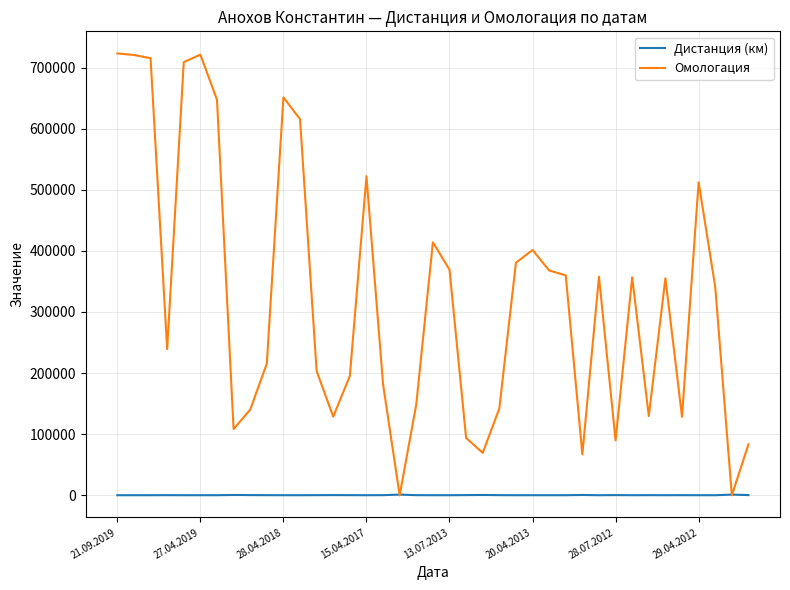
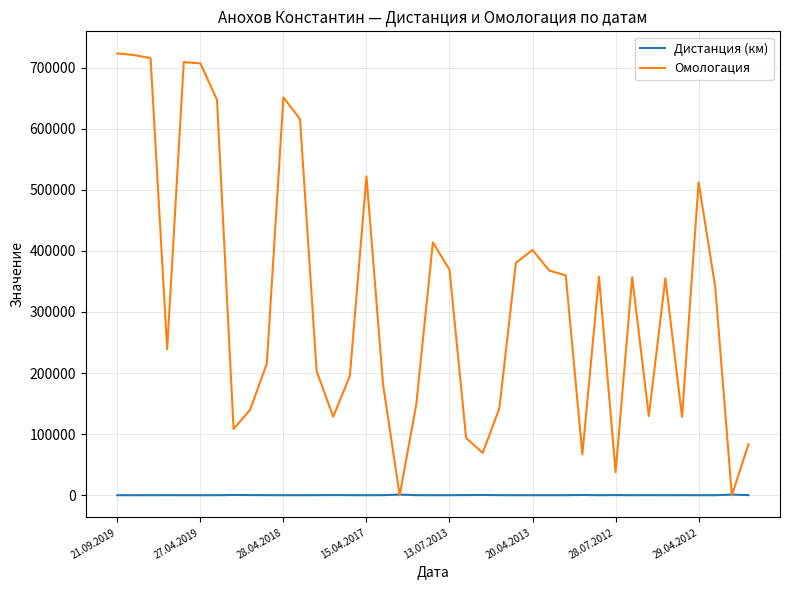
Омологация, 27.04.2019: 720000 -> 710000
Омологация, 28.07.2012: 90000 -> 40000
